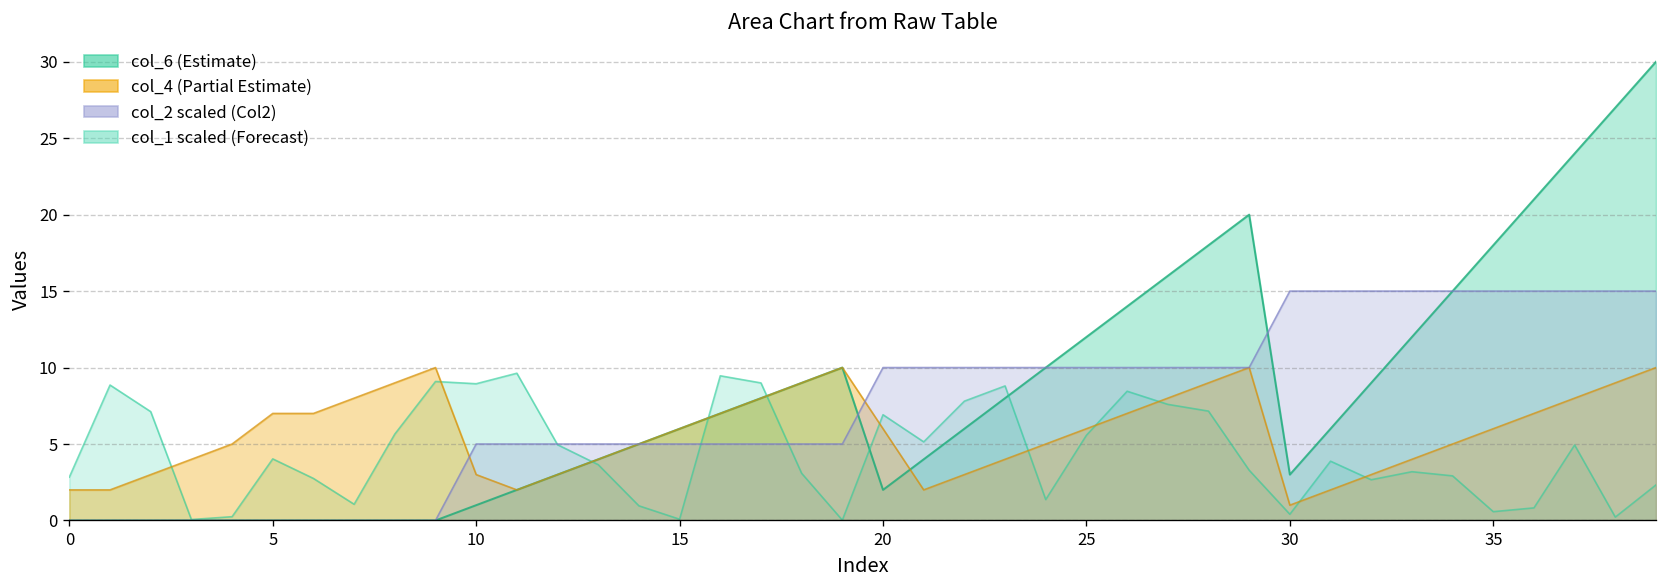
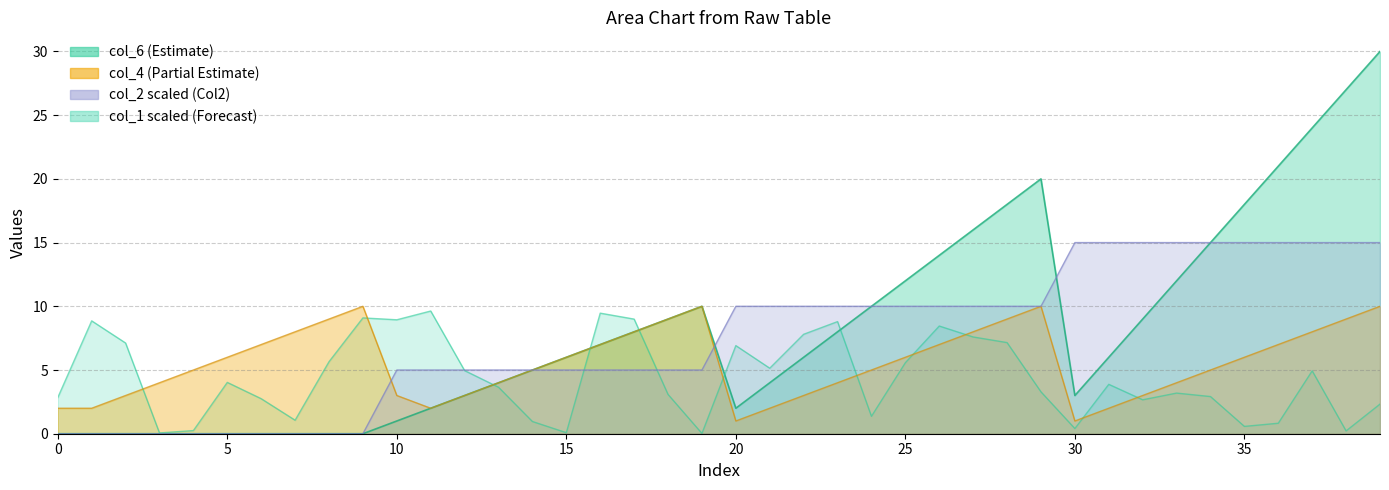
col_4 (Partial Estimate), 5: 7 -> 6
col_4 (Partial Estimate), 20: 6 -> 1
